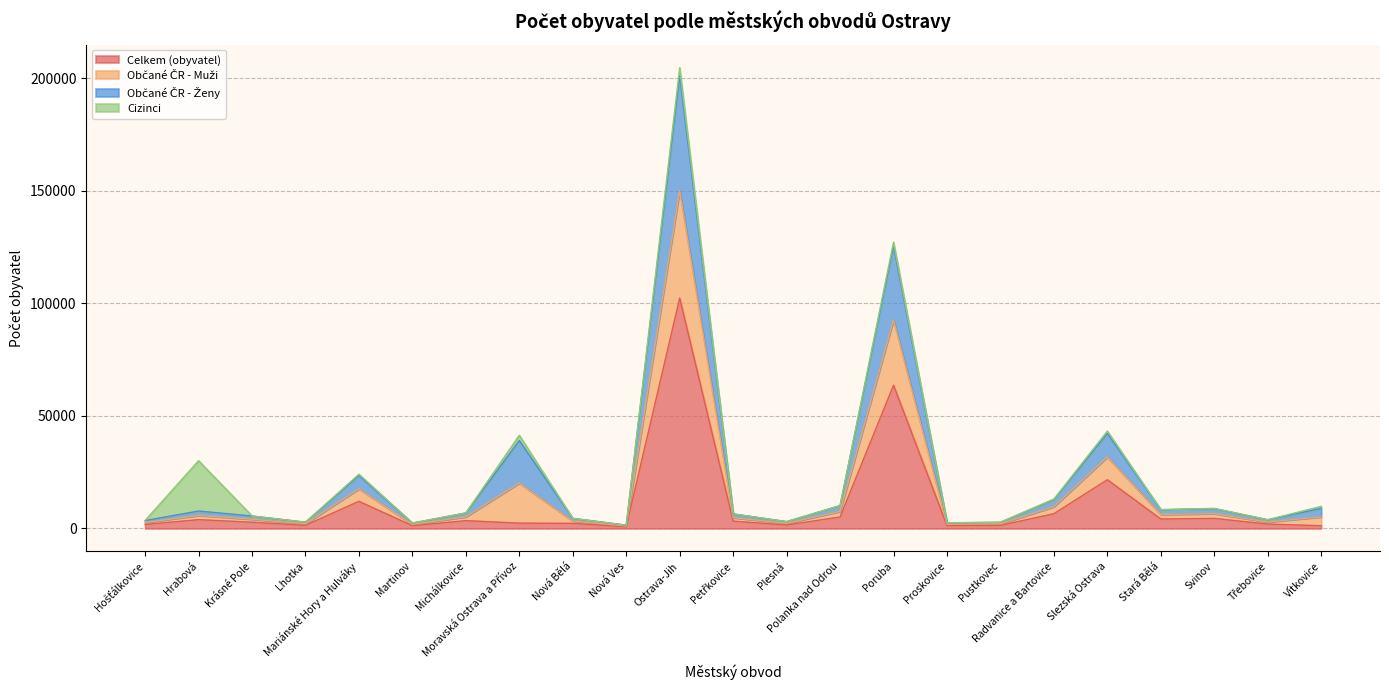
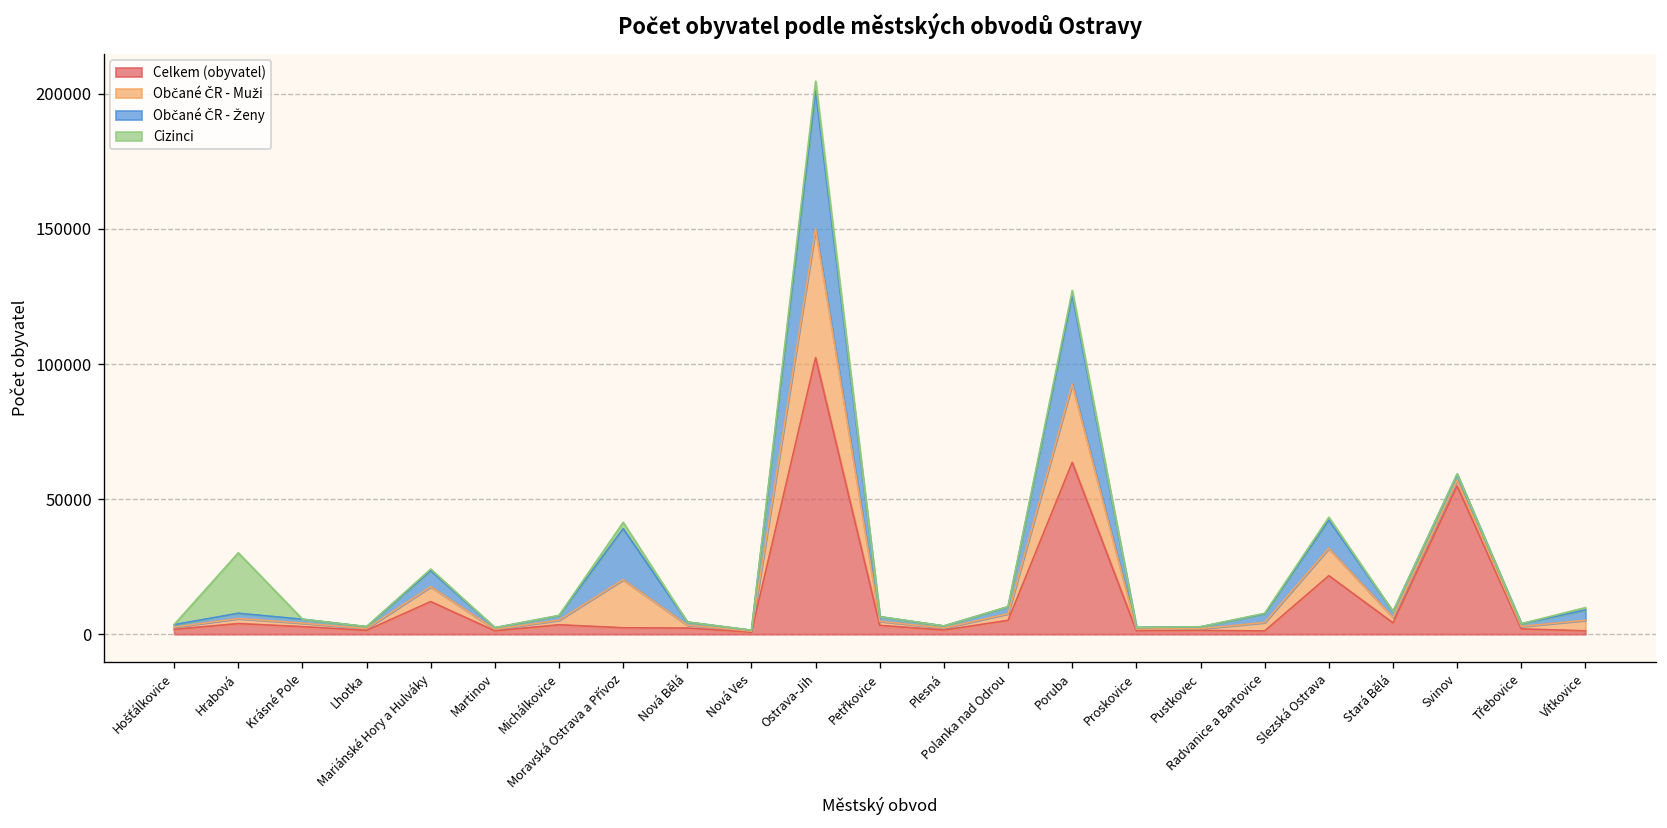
Celkem (obyvatel), Radvanice a Bartovice: 7000 -> 1000
Celkem (obyvatel), Svinov: 4000 -> 55000
